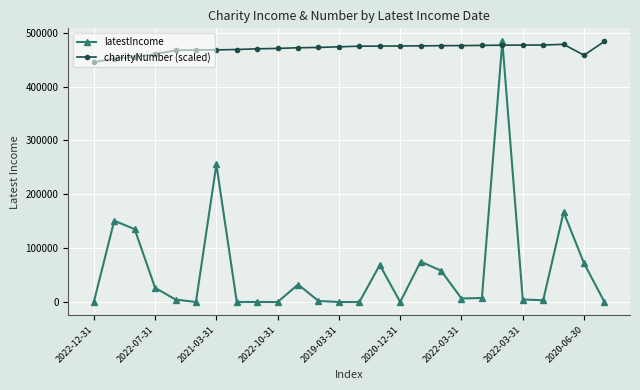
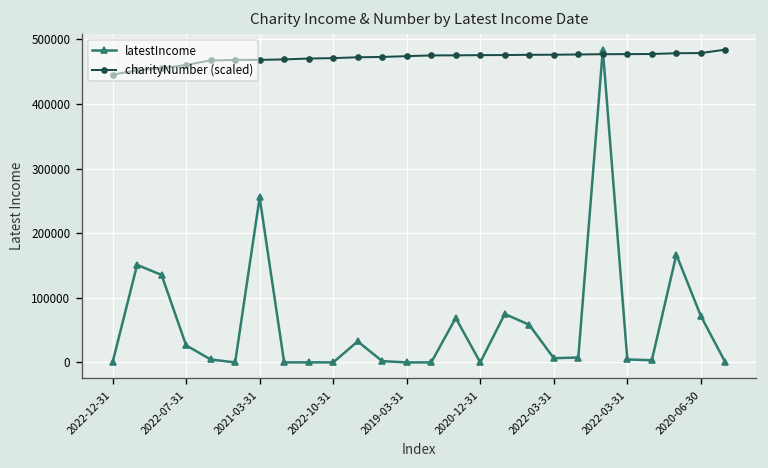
charityNumber (scaled), 2020-06-30: 460000 -> 480000
